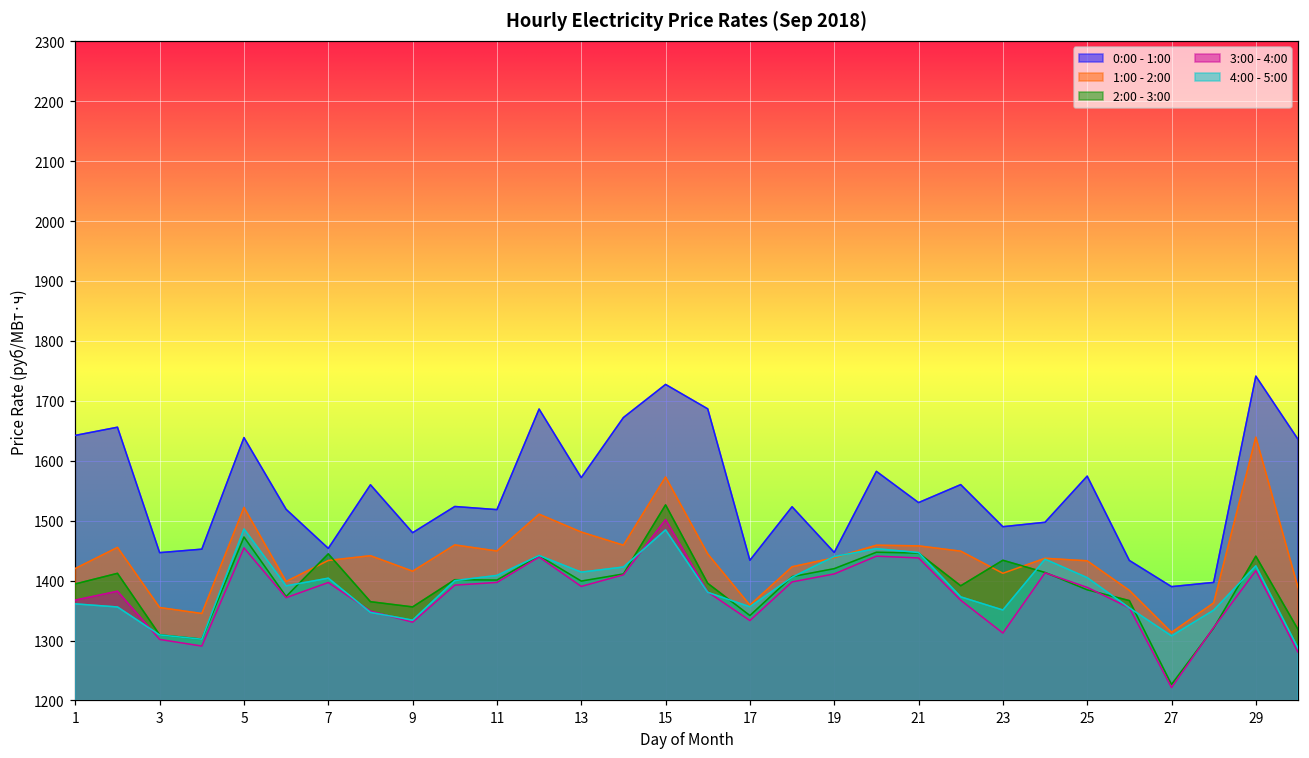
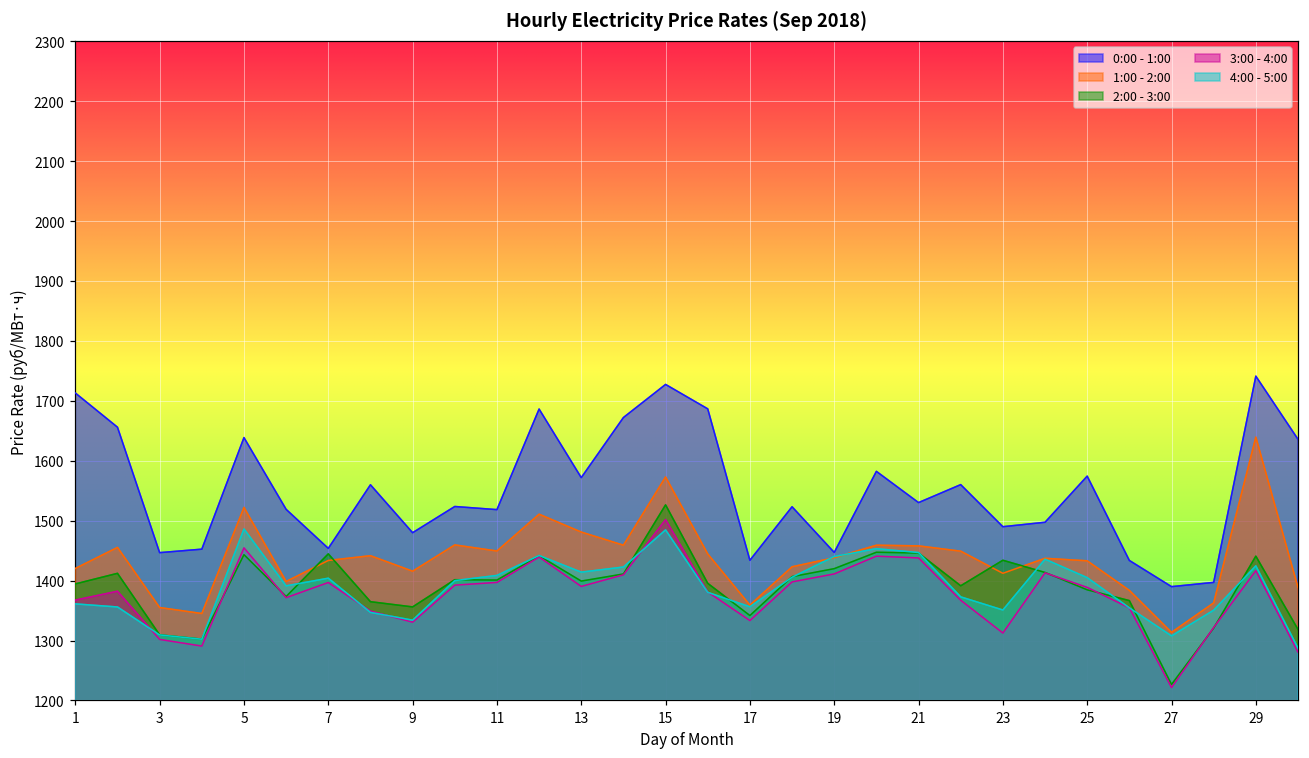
0:00 - 1:00, 1: 1640 -> 1710
2:00 - 3:00, 5: 1470 -> 1440
